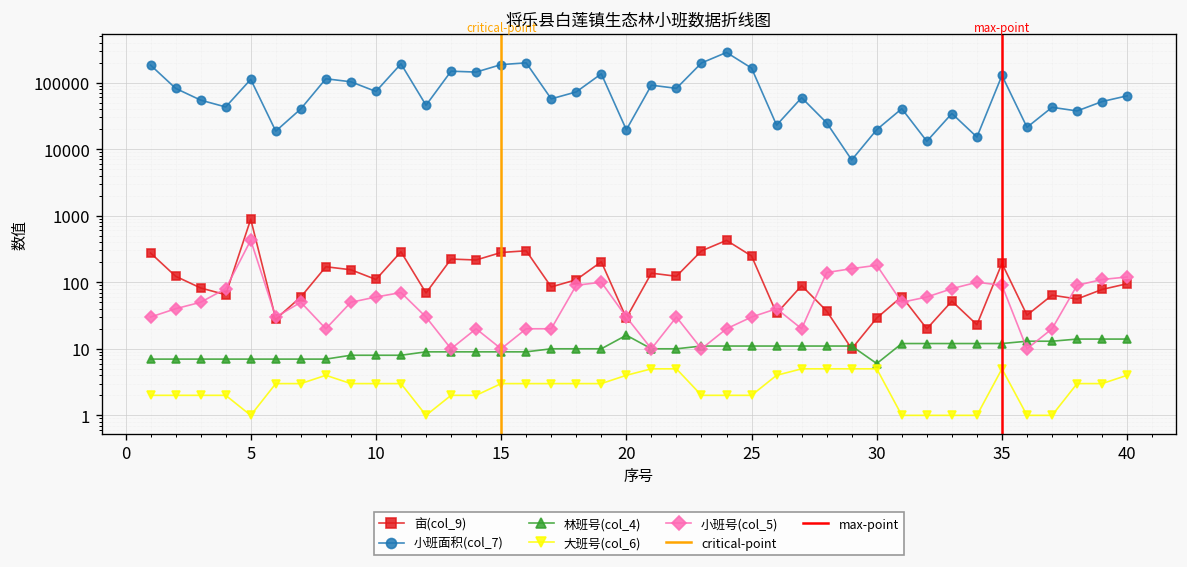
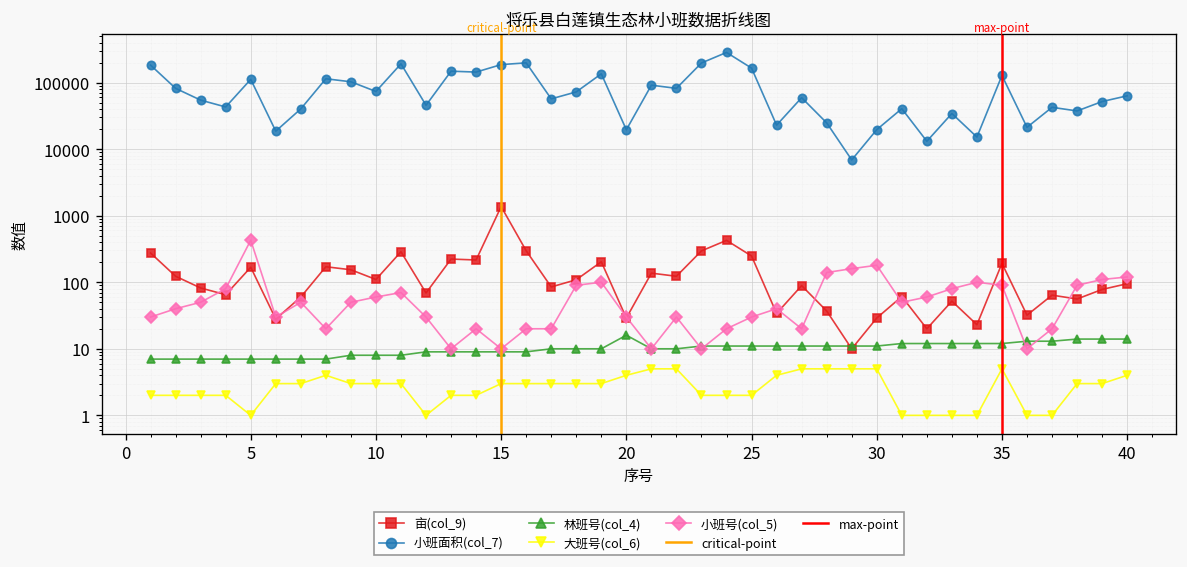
亩(col_9), 5: 900 -> 170
亩(col_9), 15: 300 -> 1400
林班号(col_4), 30: 6 -> 11
